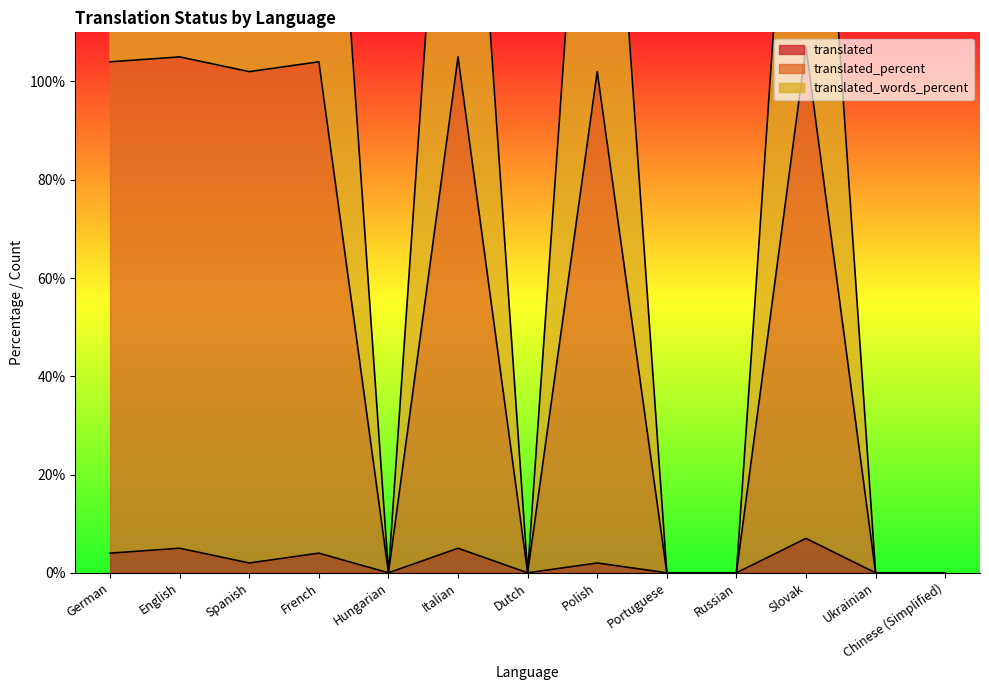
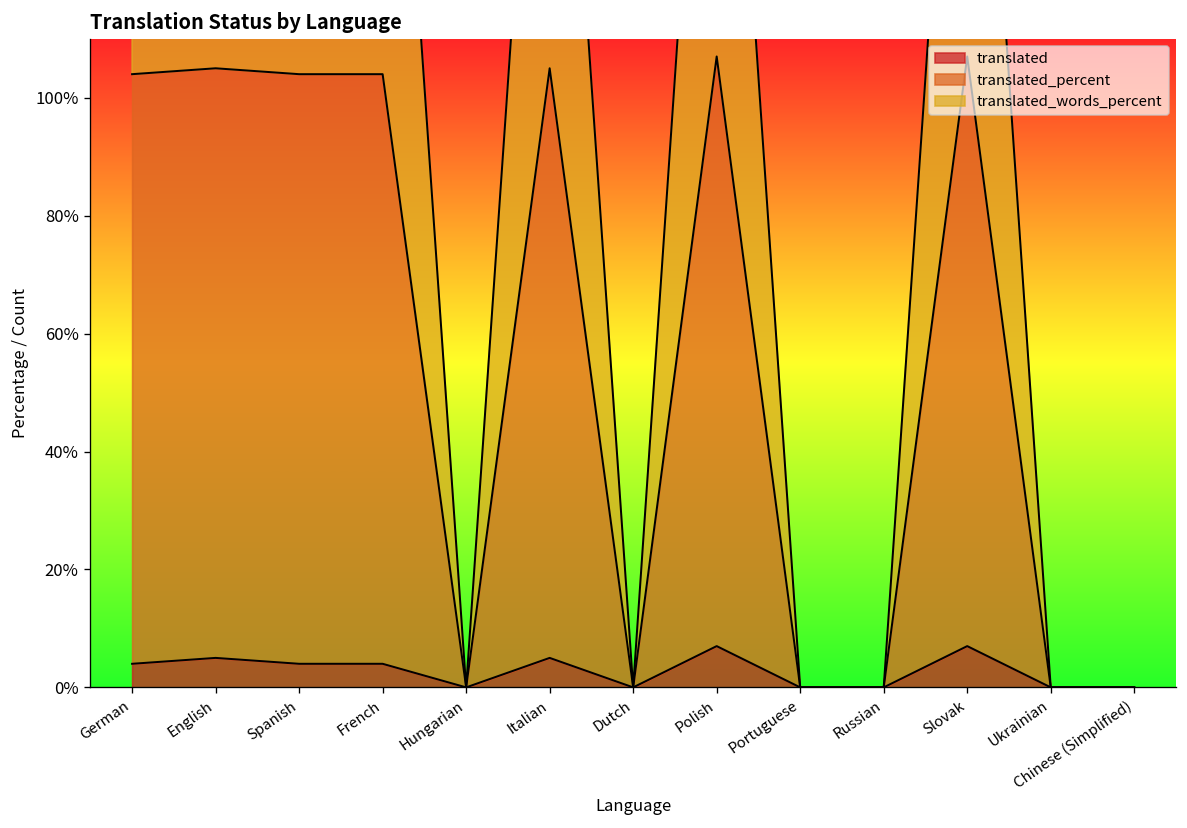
translated, Spanish: 2% -> 4%
translated, Polish: 2% -> 7%
